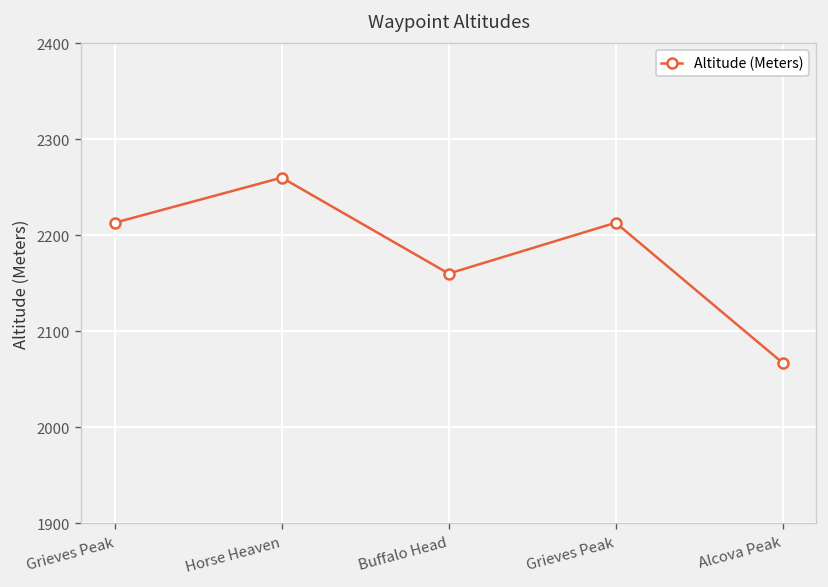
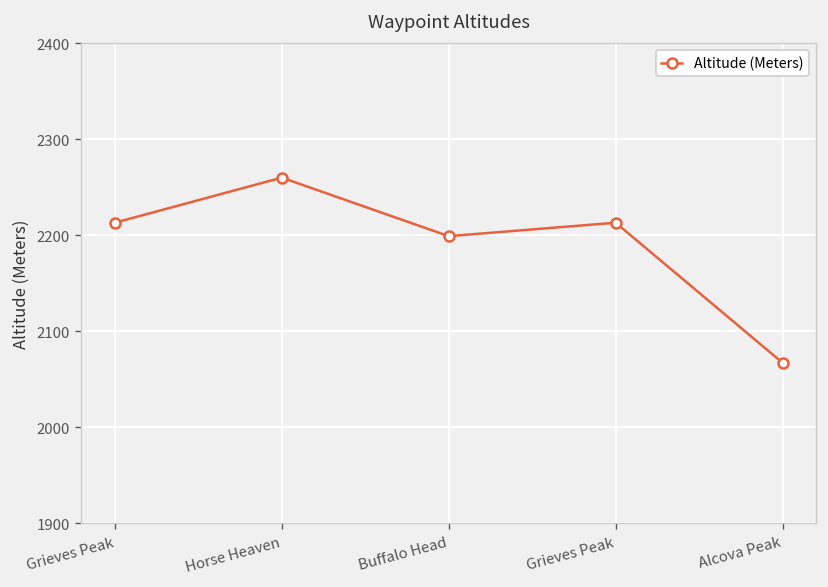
Buffalo Head: 2160 -> 2200
